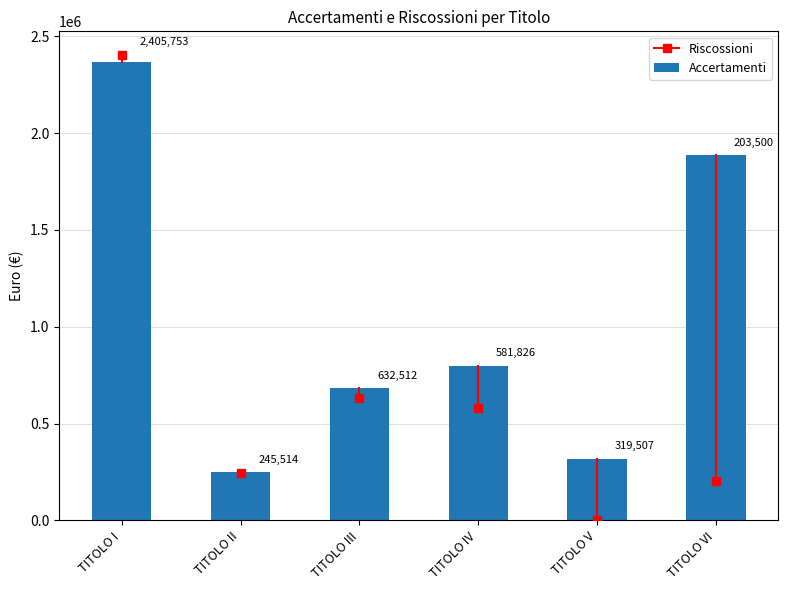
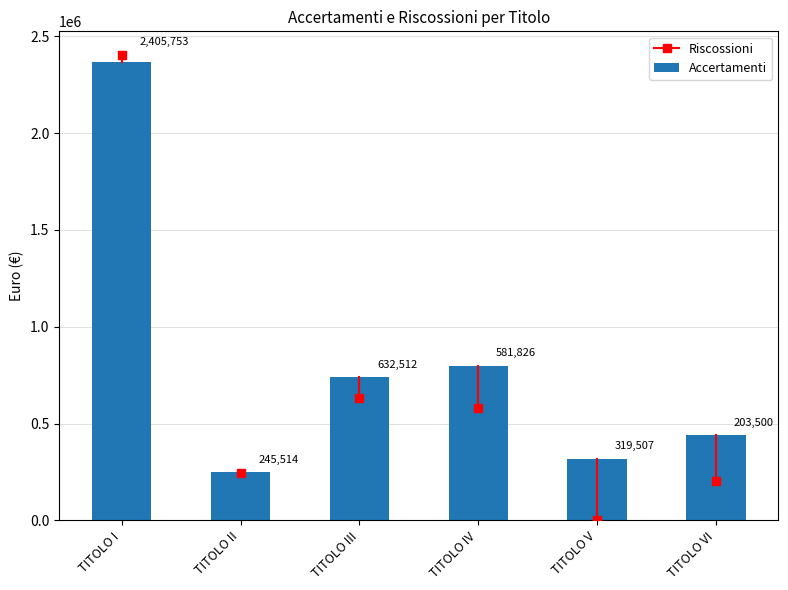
Accertamenti, TITOLO III: 680000 -> 740000
Accertamenti, TITOLO VI: 1890000 -> 440000
